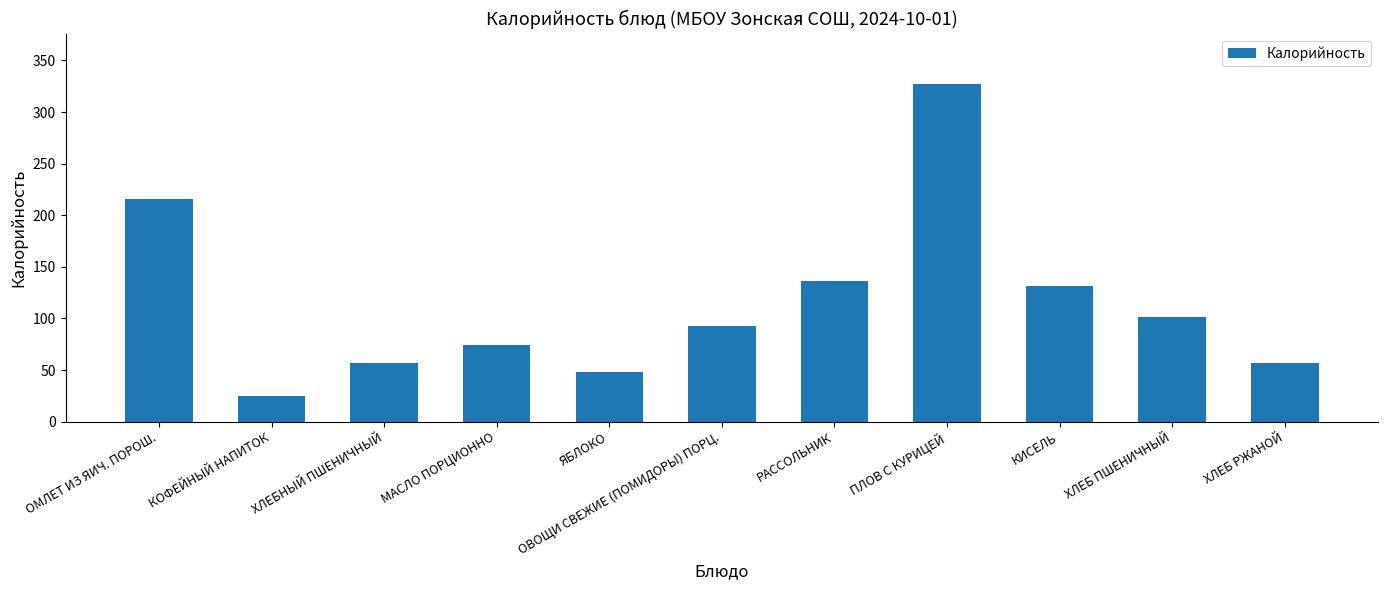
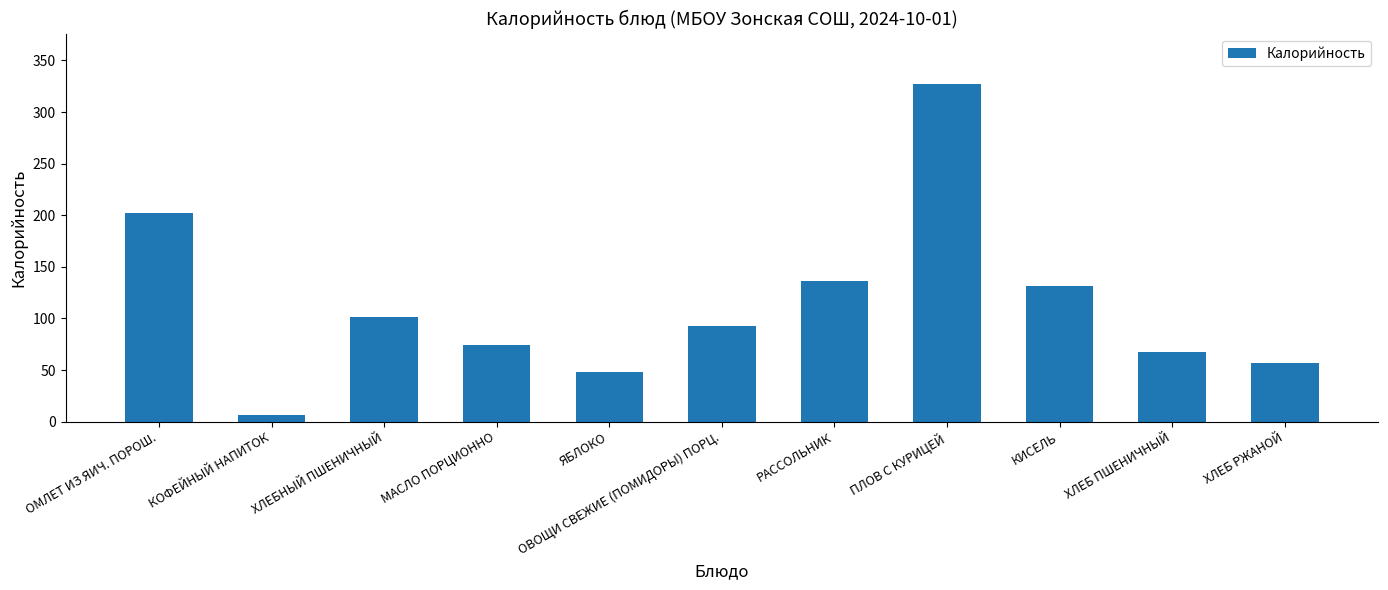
ОМЛЕТ ИЗ ЯИЧ. ПОРОШ.: 216 -> 202
КОФЕЙНЫЙ НАПИТОК: 25 -> 7
ХЛЕБНЫЙ ПШЕНИЧНЫЙ: 57 -> 101
ХЛЕБ ПШЕНИЧНЫЙ: 101 -> 67
